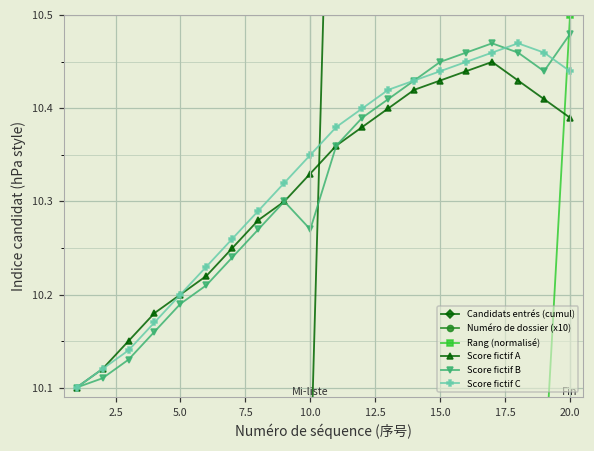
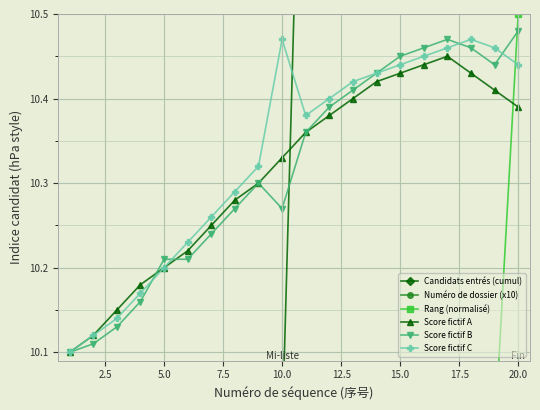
Score fictif B, 5.0: 10.19 -> 10.21
Score fictif C, 10.0: 10.35 -> 10.47
